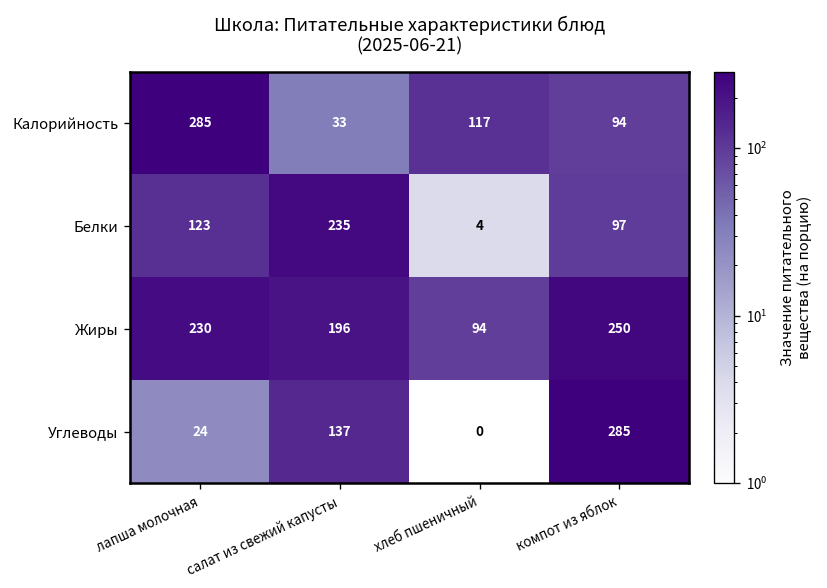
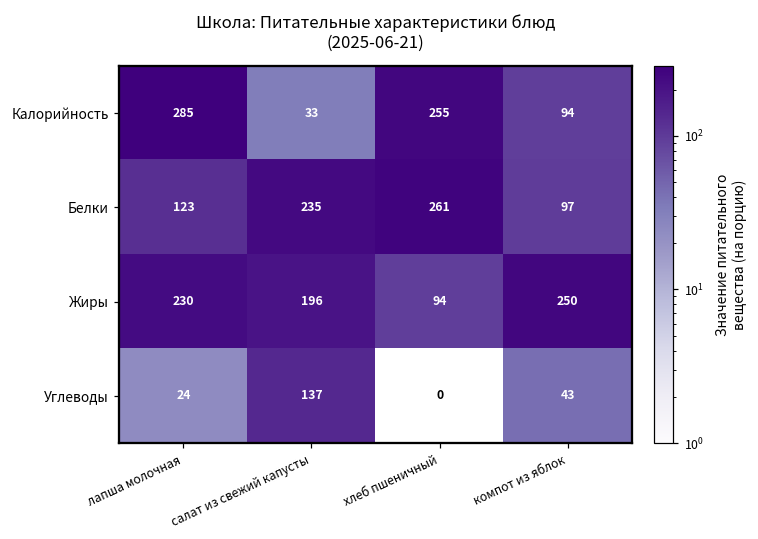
Калорийность, хлеб пшеничный: 117 -> 255
Белки, хлеб пшеничный: 4 -> 261
Углеводы, компот из яблок: 285 -> 43
